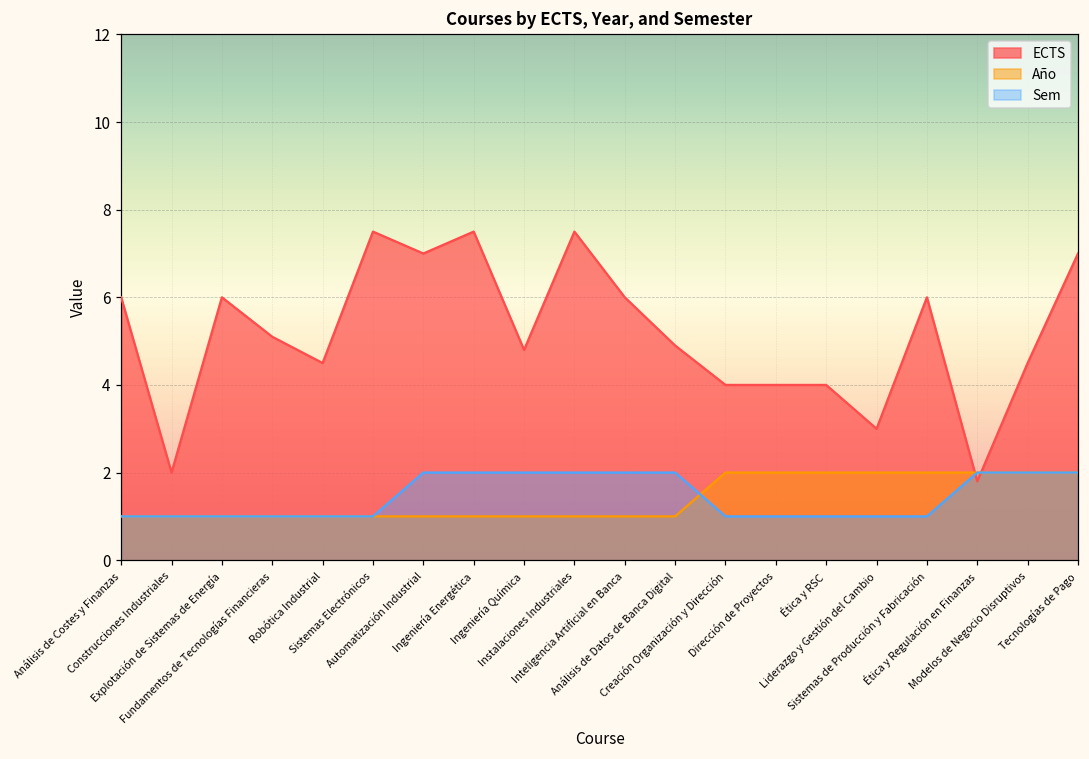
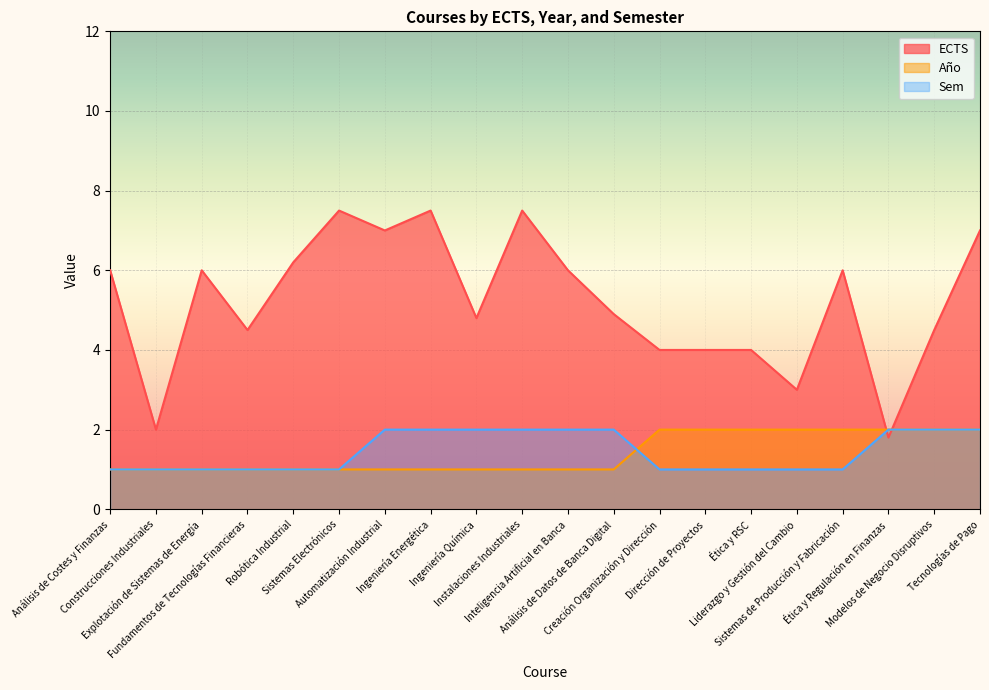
ECTS, Fundamentos de Tecnologías Financieras: 5.1 -> 4.5
ECTS, Robótica Industrial: 4.5 -> 6.2
